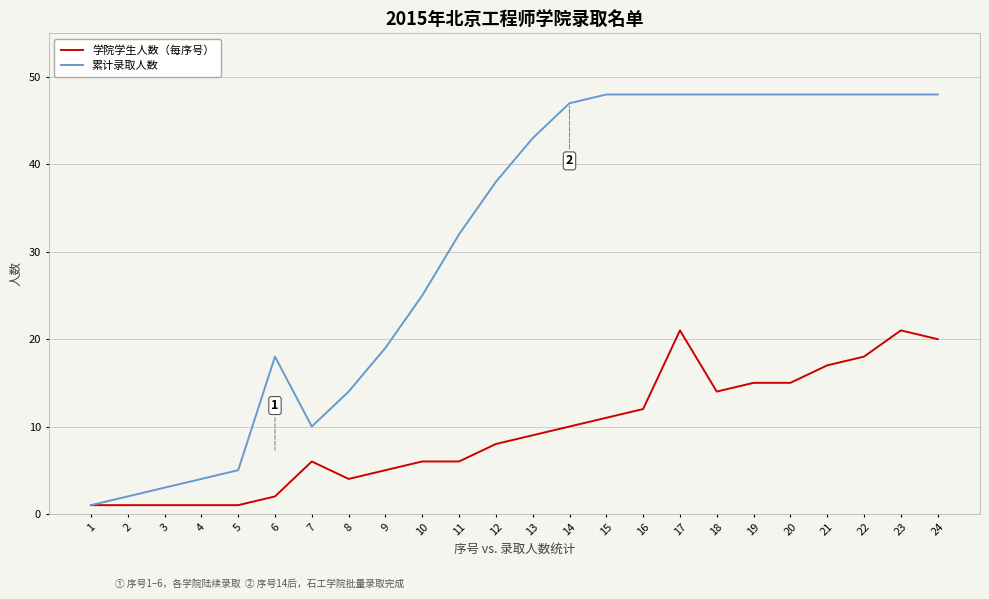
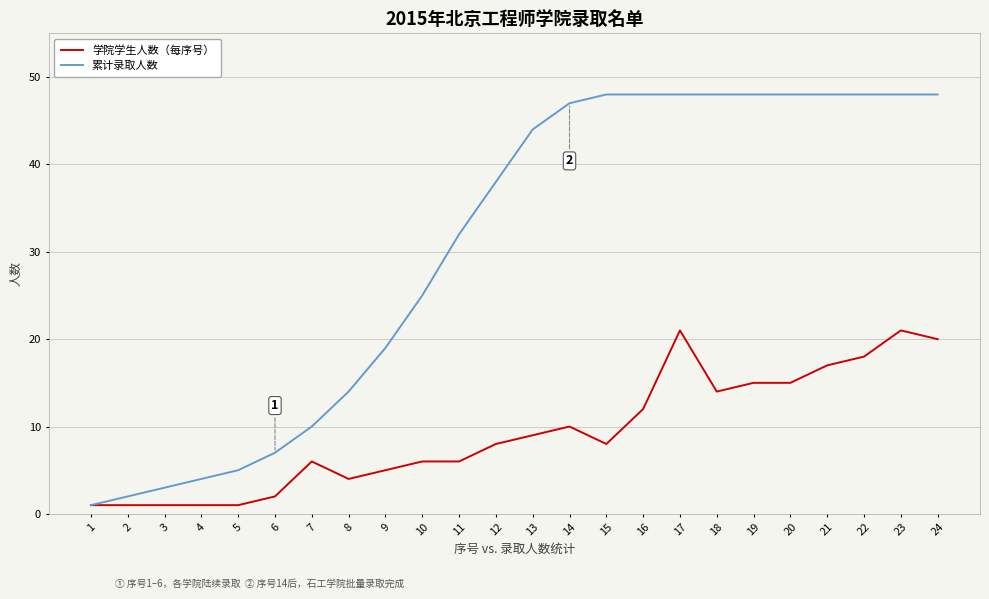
累计录取人数, 6: 18 -> 7
累计录取人数, 13: 43 -> 44
学院学生人数（每序号）, 15: 11 -> 8
